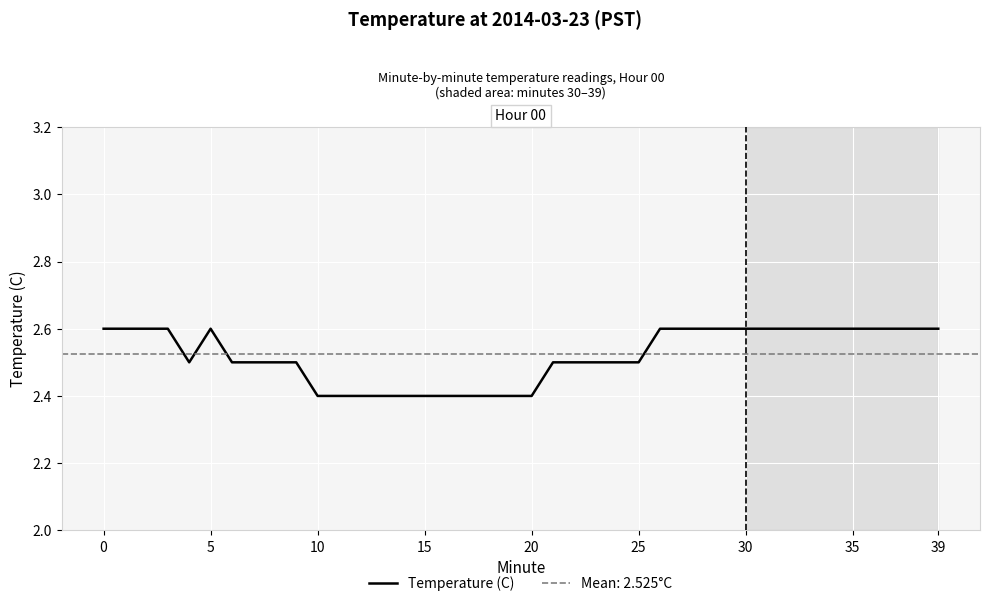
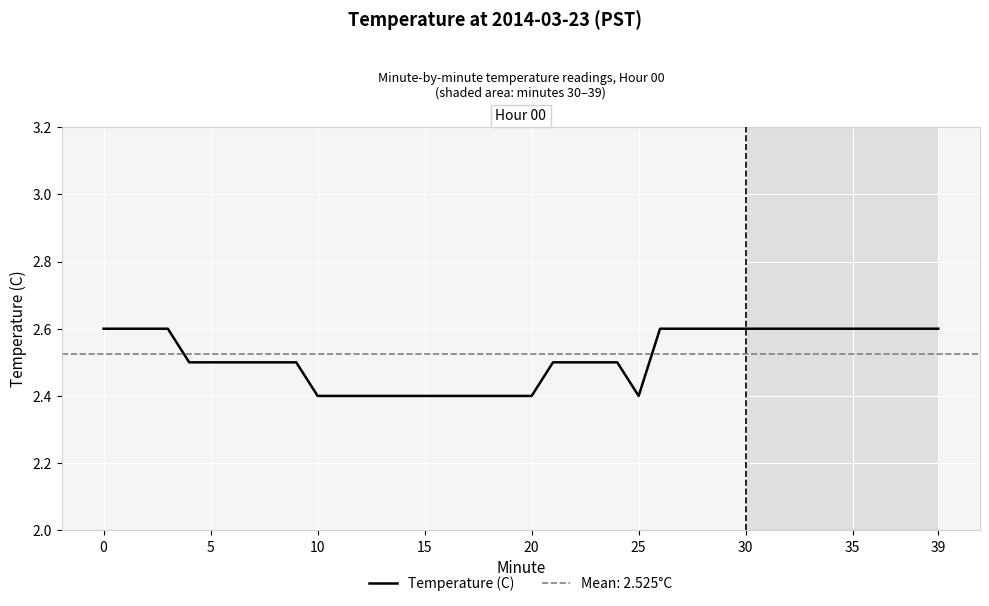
5: 2.6 -> 2.5
25: 2.5 -> 2.4
